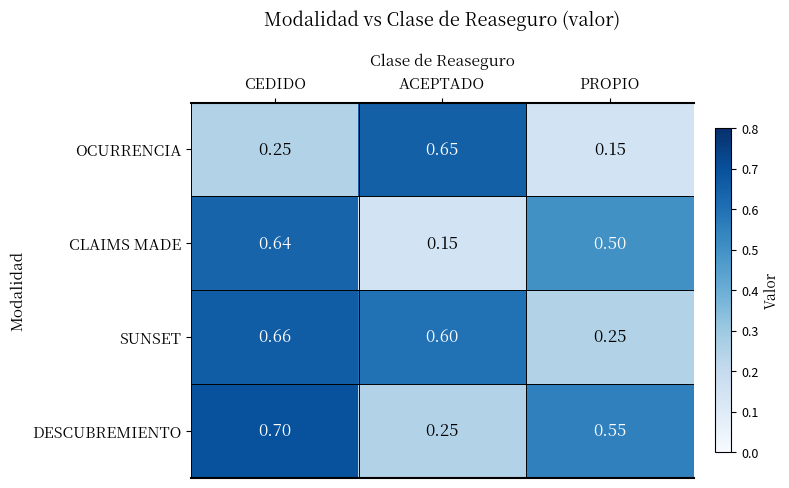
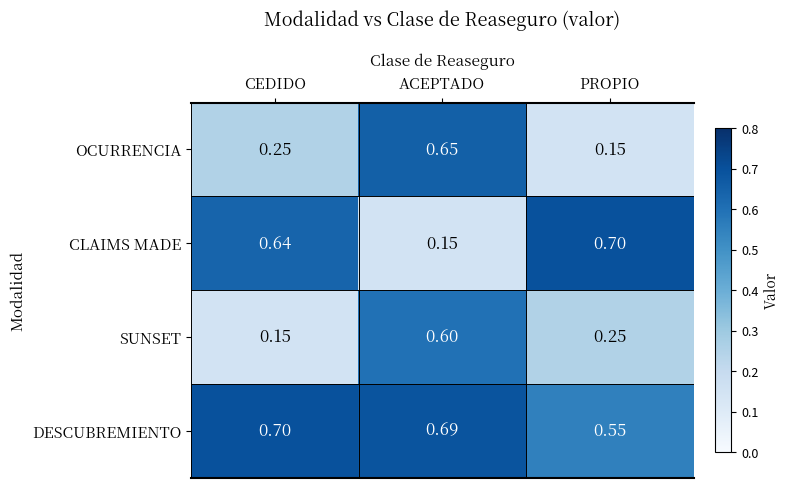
CLAIMS MADE, PROPIO: 0.50 -> 0.70
SUNSET, CEDIDO: 0.66 -> 0.15
DESCUBREMIENTO, ACEPTADO: 0.25 -> 0.69
